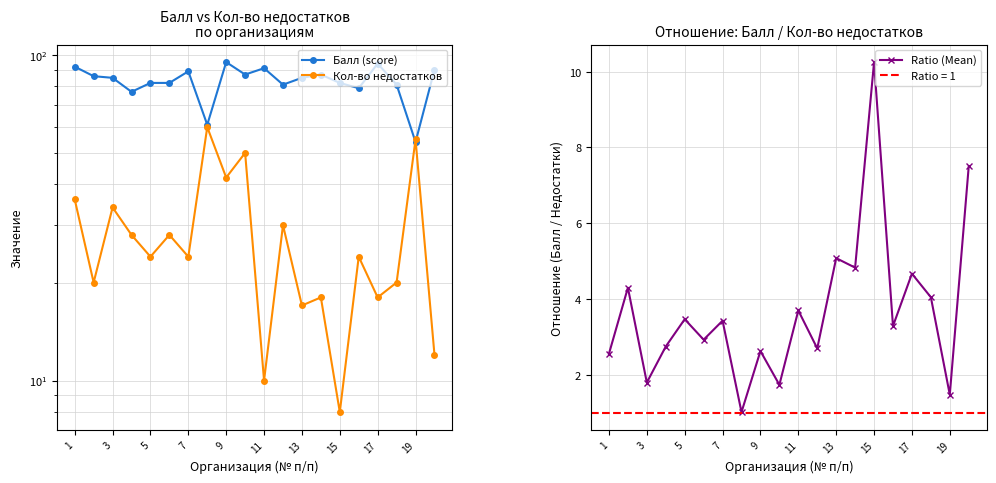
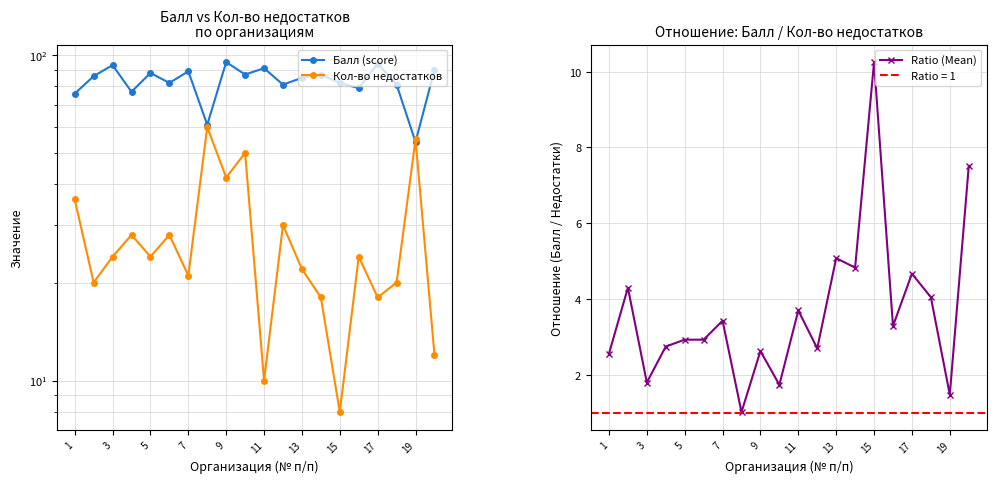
Балл vs Кол-во недостатков по организациям, Балл (score), 1: 92 -> 76
Балл vs Кол-во недостатков по организациям, Балл (score), 3: 85 -> 93
Балл vs Кол-во недостатков по организациям, Кол-во недостатков, 3: 34 -> 24
Балл vs Кол-во недостатков по организациям, Балл (score), 5: 82 -> 88
Балл vs Кол-во недостатков по организациям, Кол-во недостатков, 7: 24 -> 21
Балл vs Кол-во недостатков по организациям, Кол-во недостатков, 13: 17 -> 22
Отношение: Балл / Кол-во недостатков, 5: 3.5 -> 2.9
